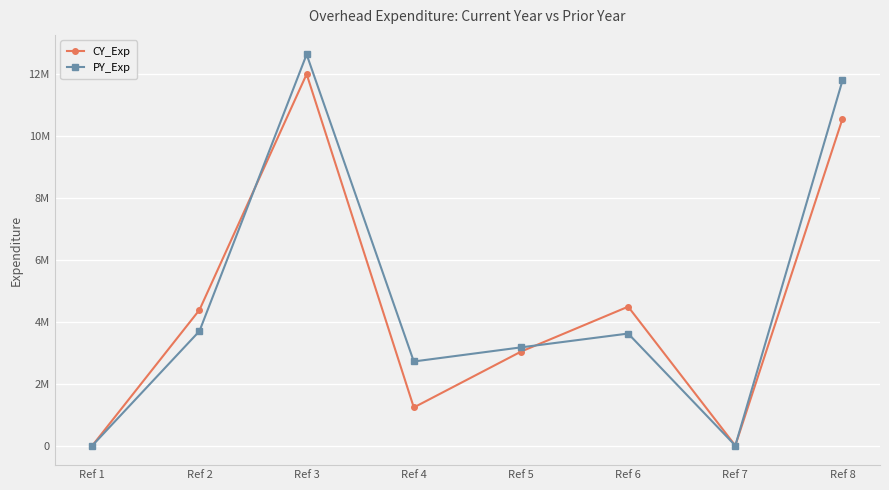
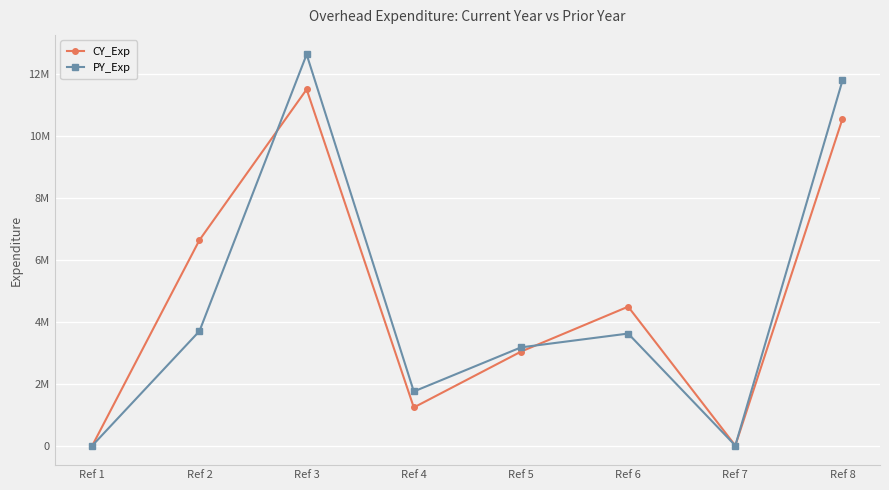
CY_Exp, Ref 2: 4400000 -> 6600000
CY_Exp, Ref 3: 12000000 -> 11500000
PY_Exp, Ref 4: 2700000 -> 1700000
